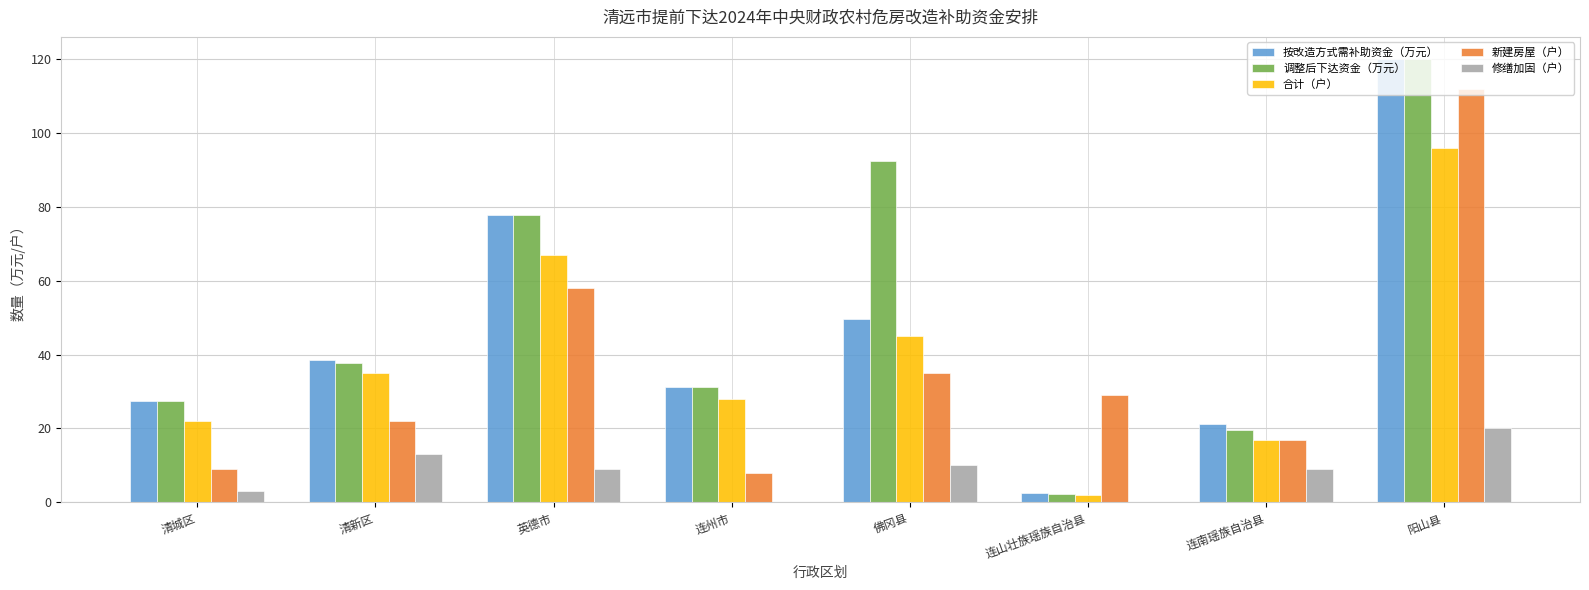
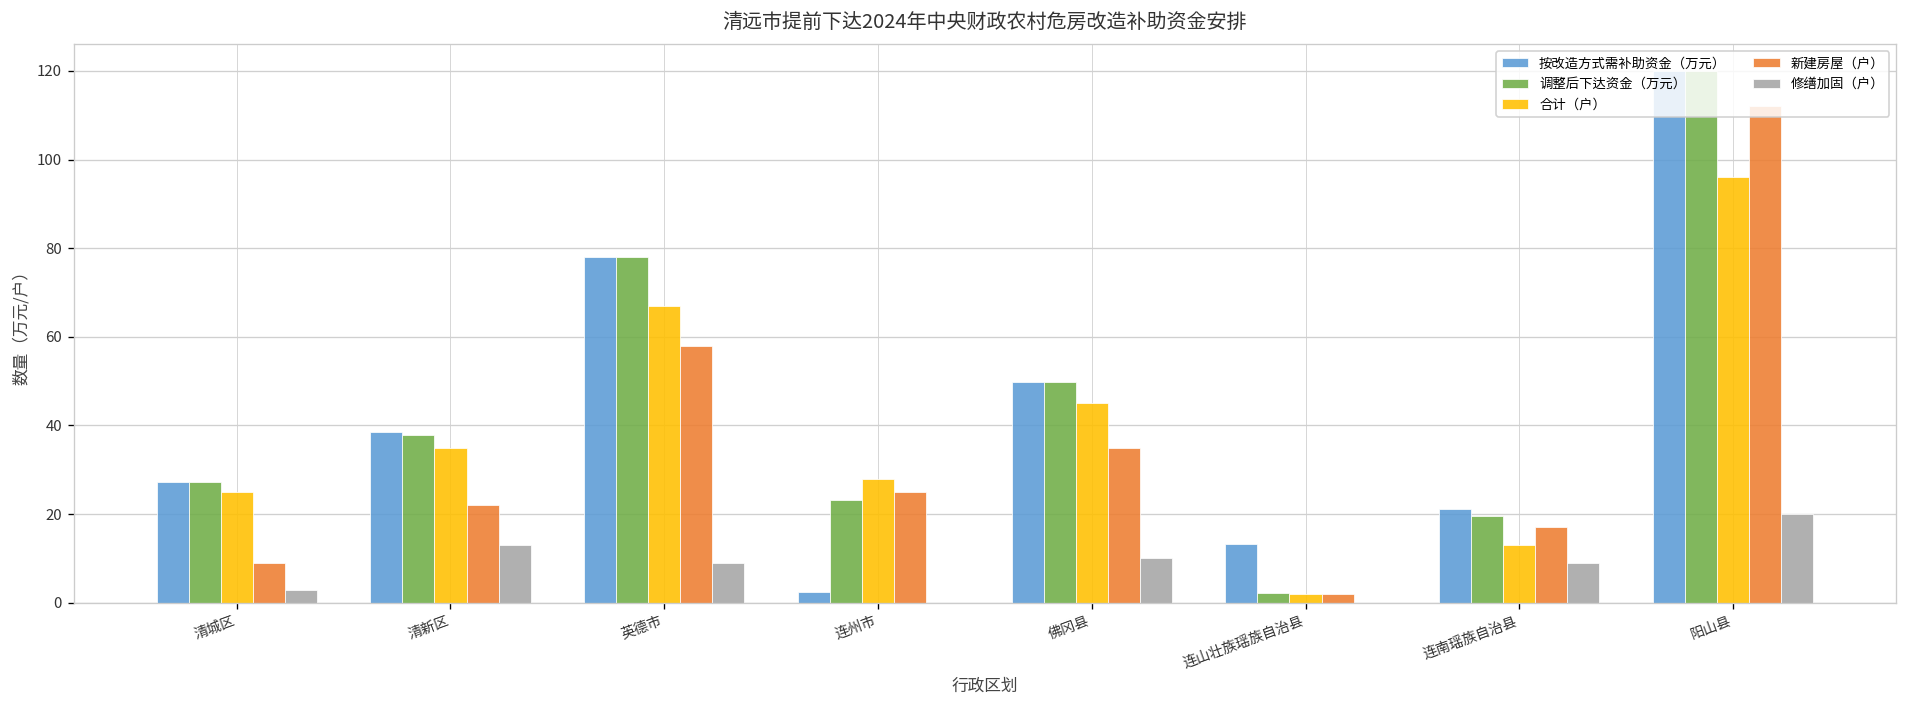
合计（户）, 清城区: 22 -> 25
按改造方式需补助资金（万元）, 连州市: 31 -> 3
调整后下达资金（万元）, 连州市: 31 -> 23
新建房屋（户）, 连州市: 8 -> 25
调整后下达资金（万元）, 佛冈县: 92 -> 50
按改造方式需补助资金（万元）, 连山壮族瑶族自治县: 3 -> 13
新建房屋（户）, 连山壮族瑶族自治县: 29 -> 2
合计（户）, 连南瑶族自治县: 17 -> 13
